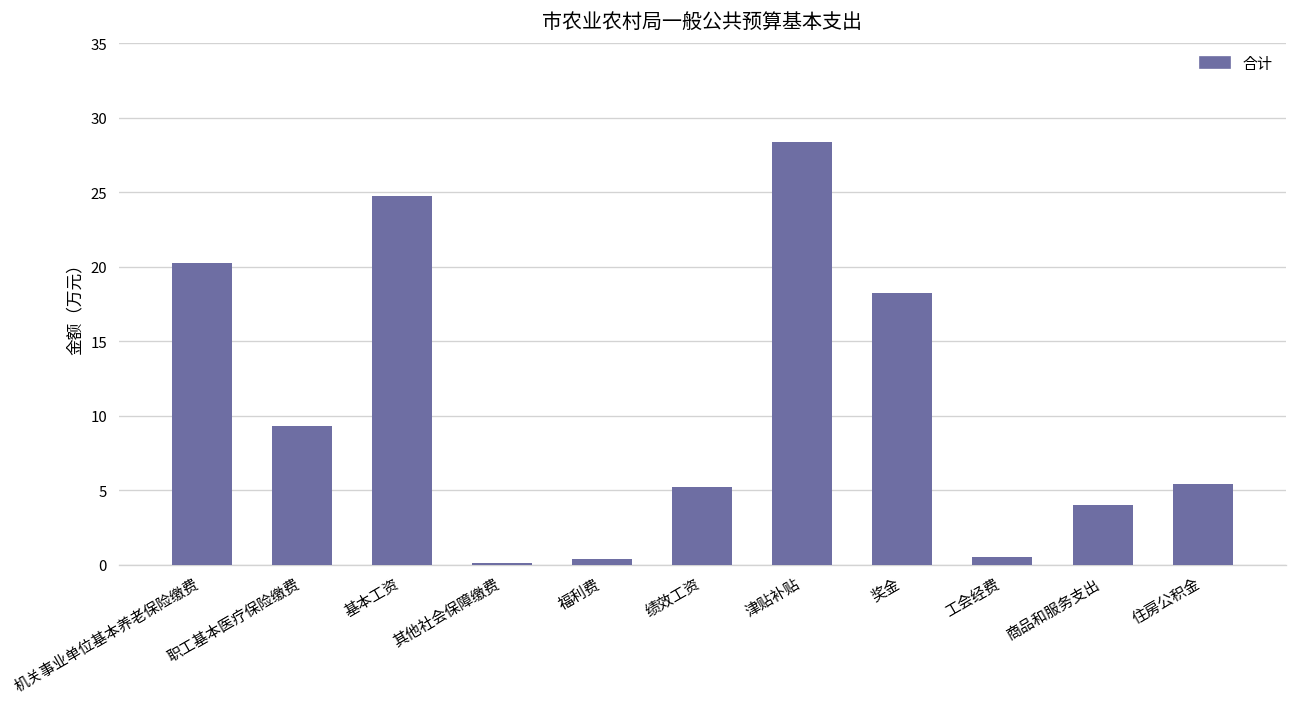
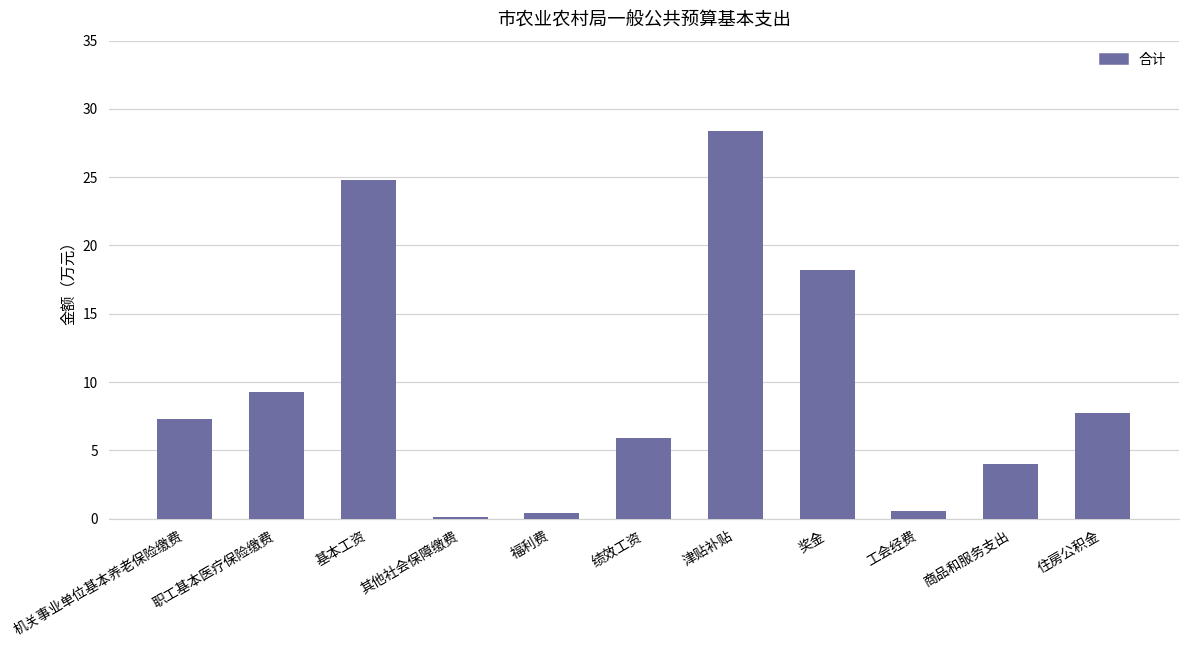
机关事业单位基本养老保险缴费: 20.3 -> 7.3
绩效工资: 5.2 -> 5.9
住房公积金: 5.5 -> 7.7
